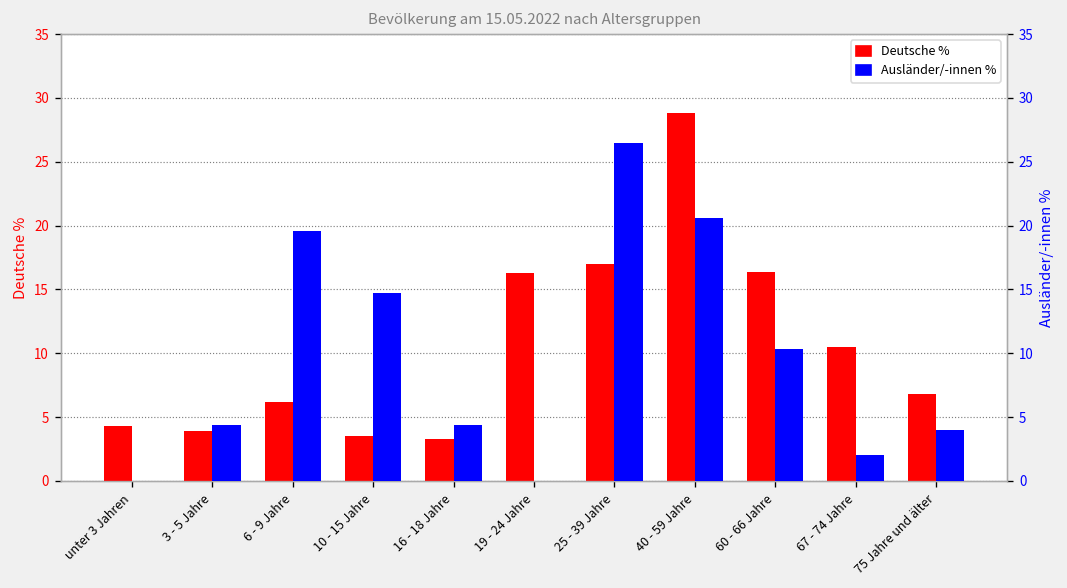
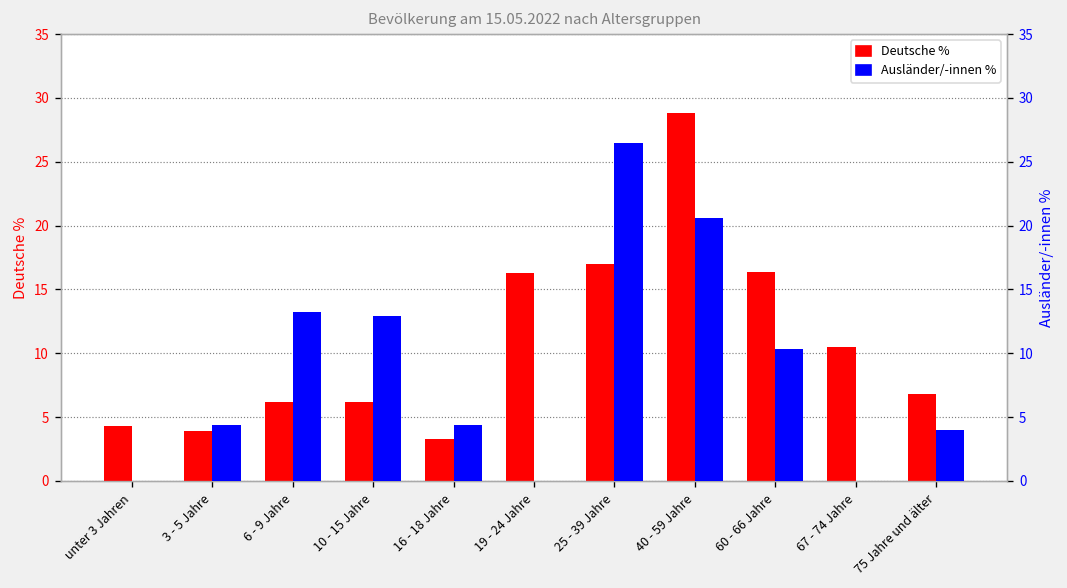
Deutsche %, 10 - 15 Jahre: 3.5 -> 6.2
Ausländer/-innen %, 6 - 9 Jahre: 19.6 -> 13.2
Ausländer/-innen %, 10 - 15 Jahre: 14.7 -> 12.9
Ausländer/-innen %, 67 - 74 Jahre: 2 -> 0
